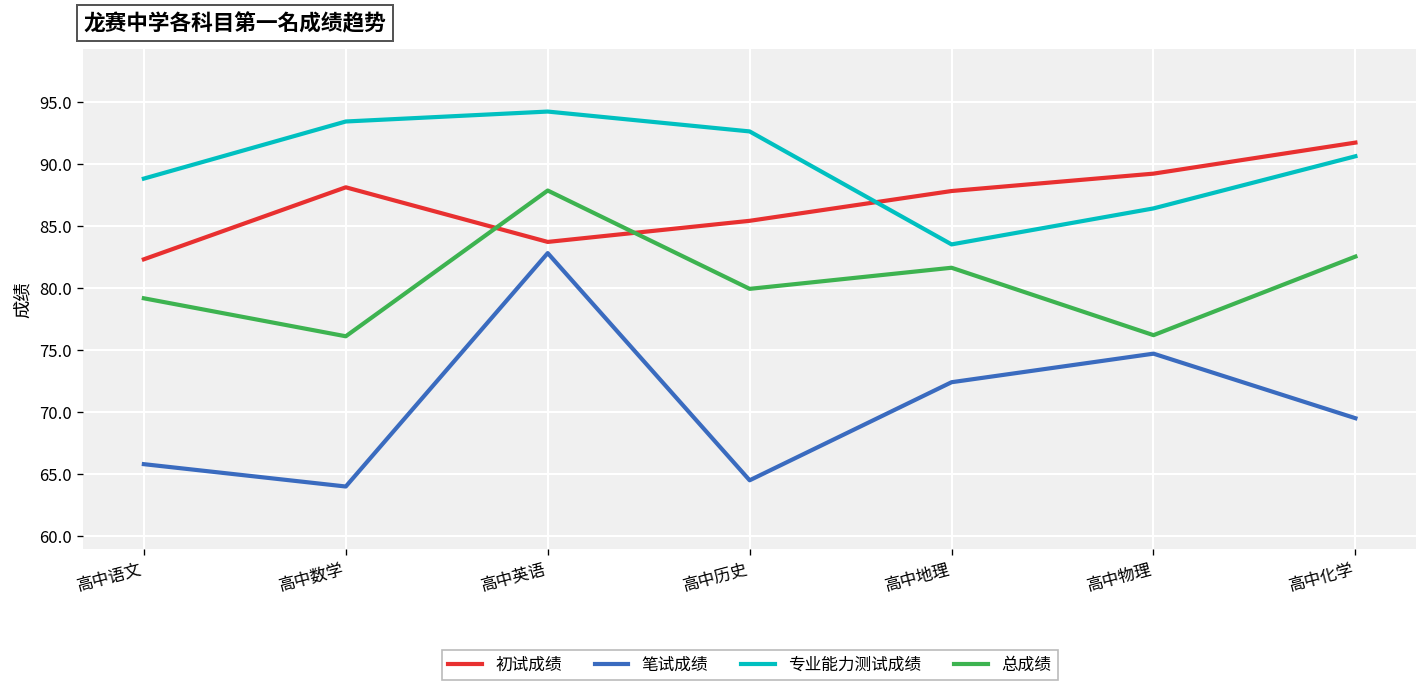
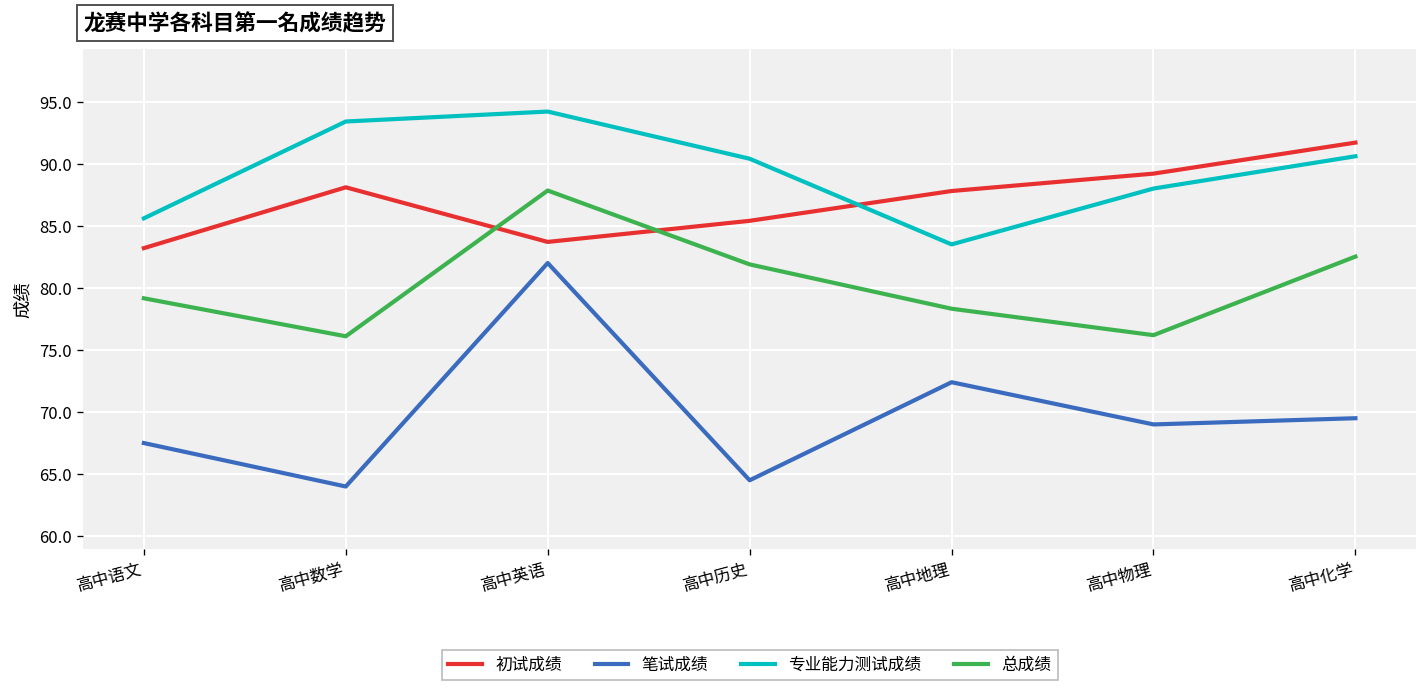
初试成绩, 高中语文: 82.3 -> 83.2
笔试成绩, 高中语文: 65.8 -> 67.5
专业能力测试成绩, 高中语文: 88.8 -> 85.6
笔试成绩, 高中英语: 82.8 -> 82.0
专业能力测试成绩, 高中历史: 92.6 -> 90.4
总成绩, 高中历史: 79.9 -> 81.9
总成绩, 高中地理: 81.6 -> 78.3
笔试成绩, 高中物理: 74.7 -> 69.0
专业能力测试成绩, 高中物理: 86.4 -> 88.0
